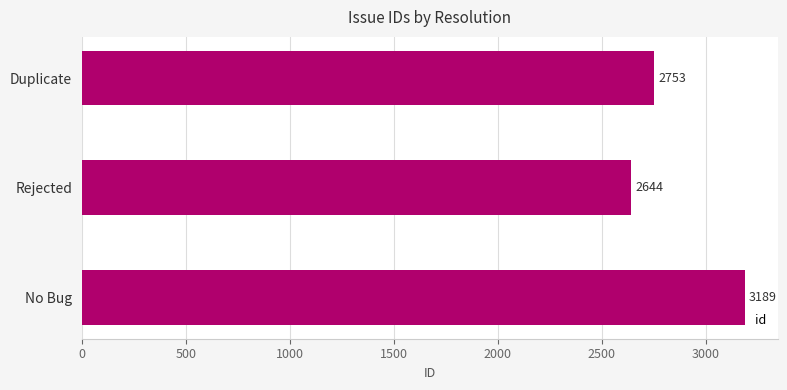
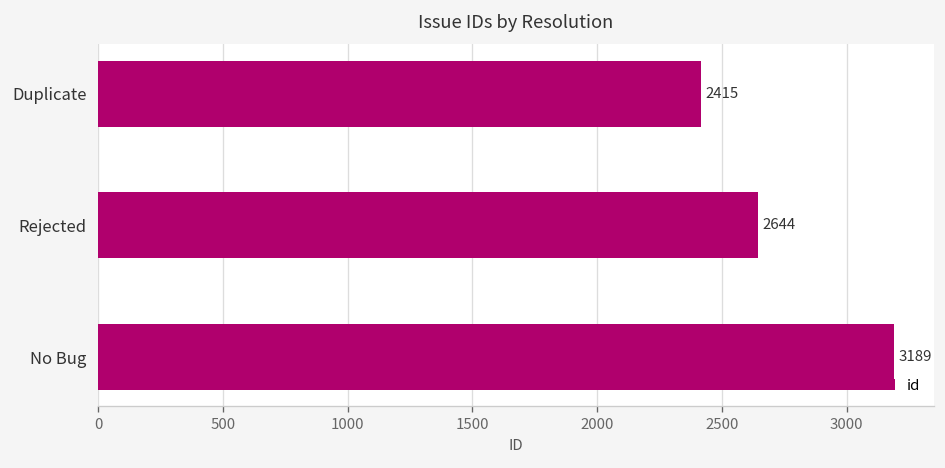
Duplicate: 2753 -> 2415
